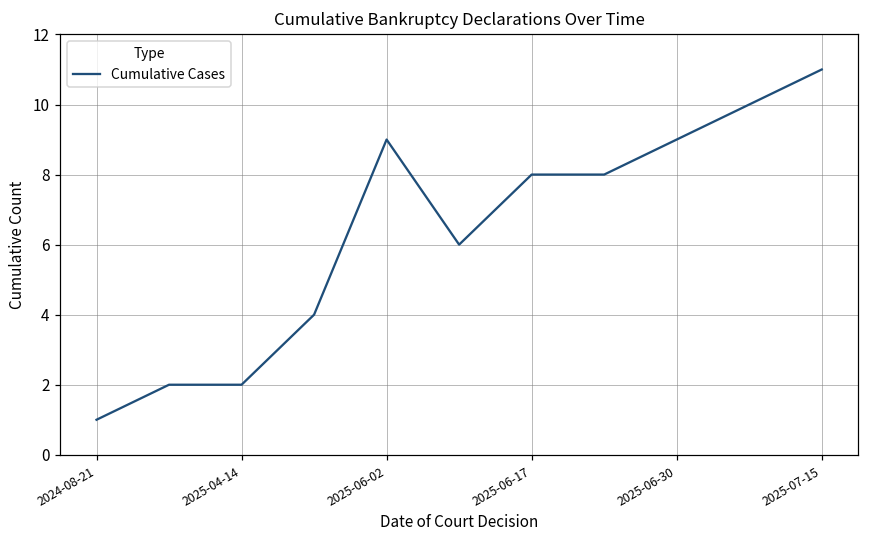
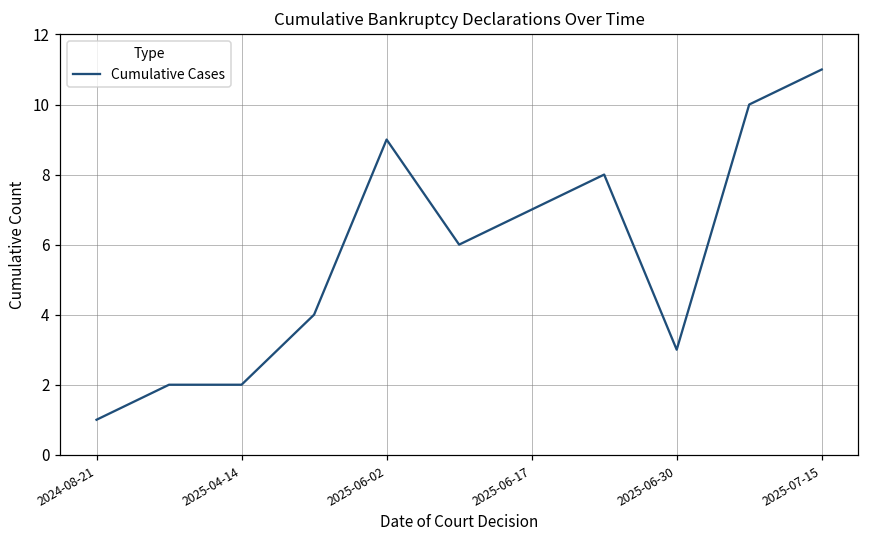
2025-06-17: 8 -> 7
2025-06-30: 9 -> 3
